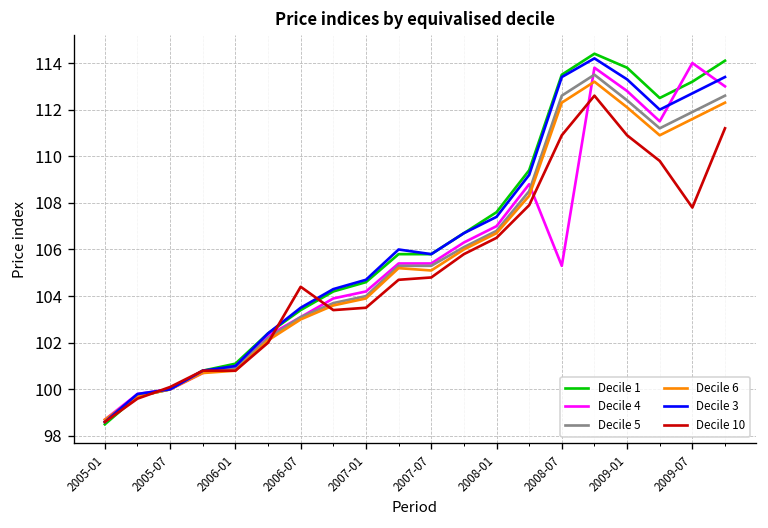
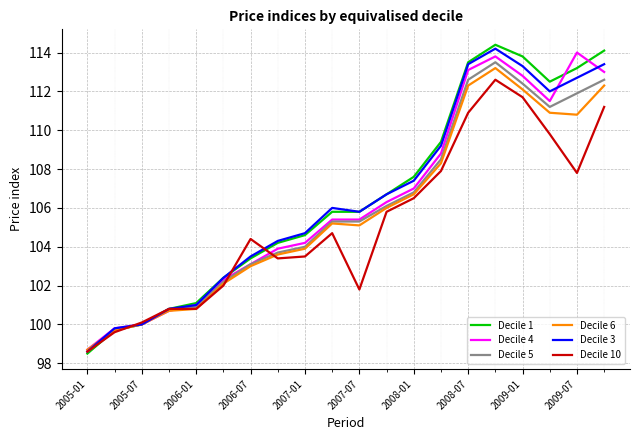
Decile 10, 2007-07: 104.8 -> 101.8
Decile 4, 2008-07: 105.3 -> 113.1
Decile 10, 2009-01: 110.9 -> 111.7
Decile 6, 2009-07: 111.6 -> 110.8
